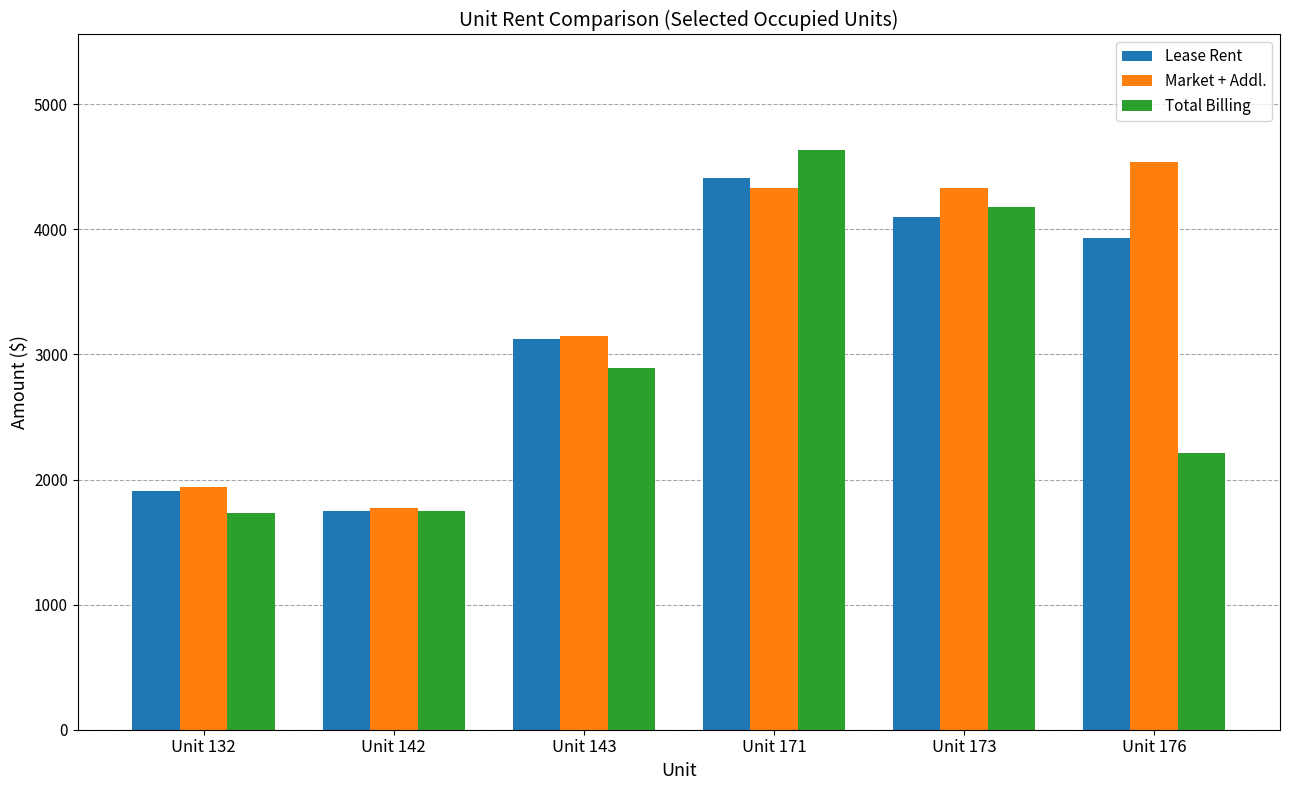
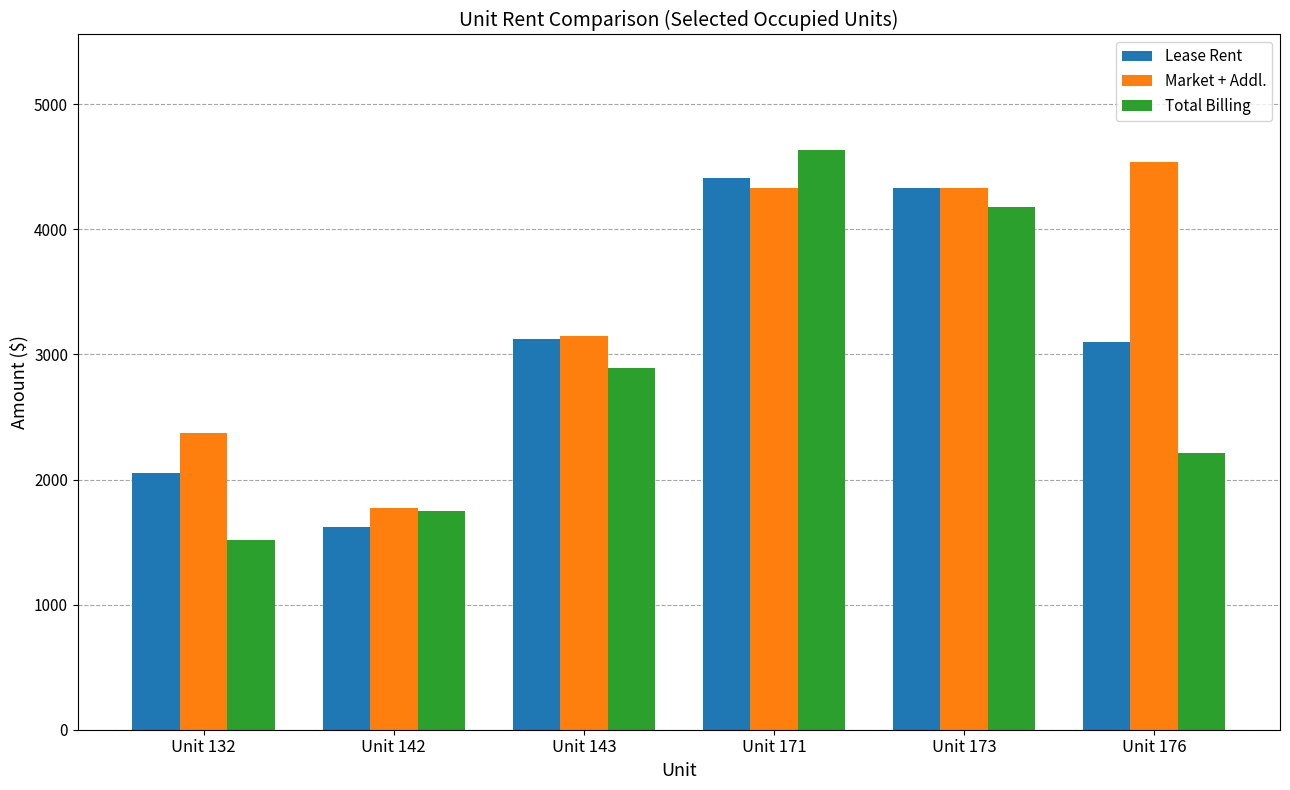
Lease Rent, Unit 132: 1910 -> 2050
Market + Addl., Unit 132: 1940 -> 2370
Total Billing, Unit 132: 1730 -> 1520
Lease Rent, Unit 142: 1750 -> 1620
Lease Rent, Unit 173: 4100 -> 4330
Lease Rent, Unit 176: 3930 -> 3100
